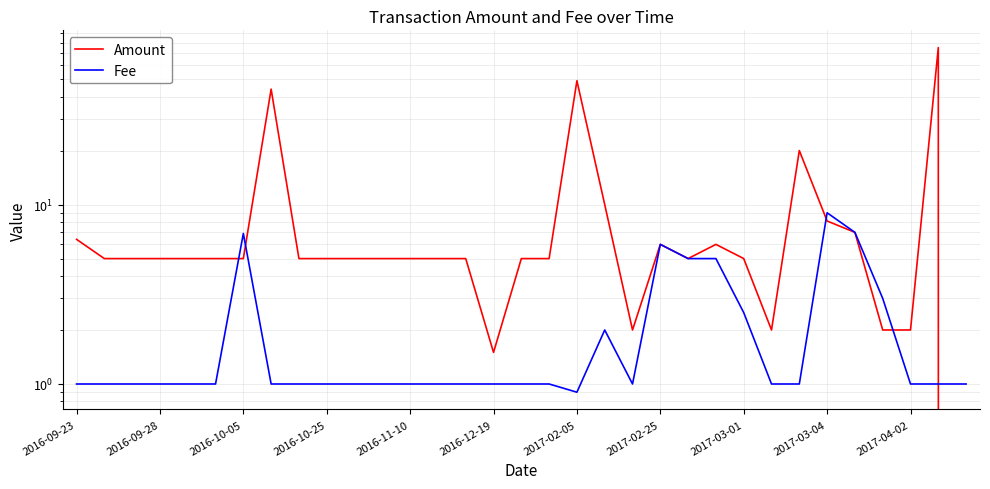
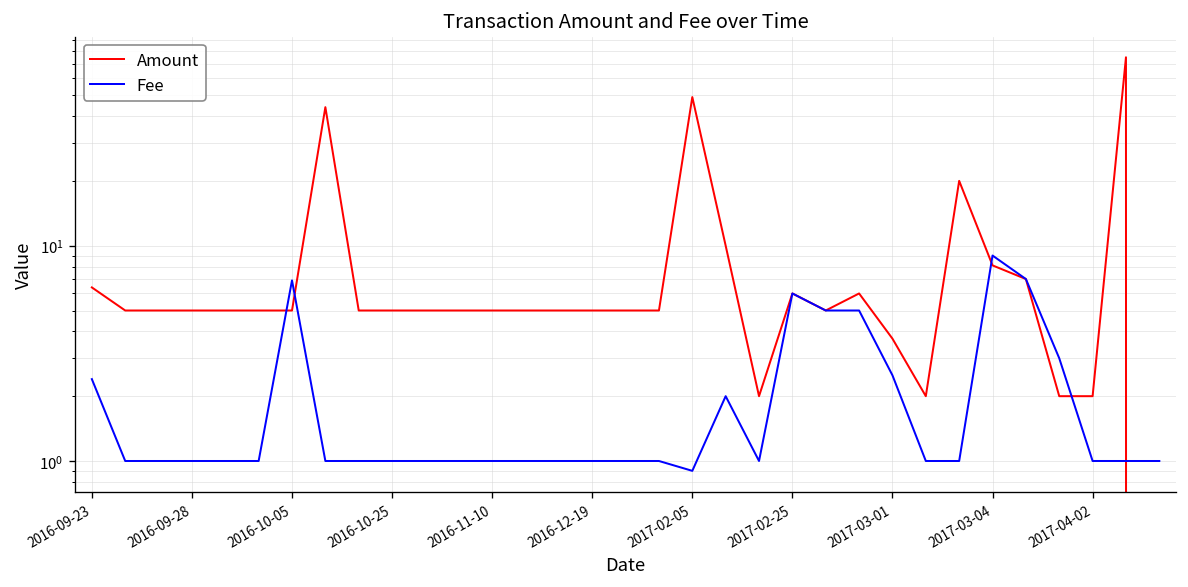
Fee, 2016-09-23: 1.0 -> 2.4
Amount, 2016-12-19: 1.5 -> 5.0
Amount, 2017-03-01: 5.0 -> 3.7
